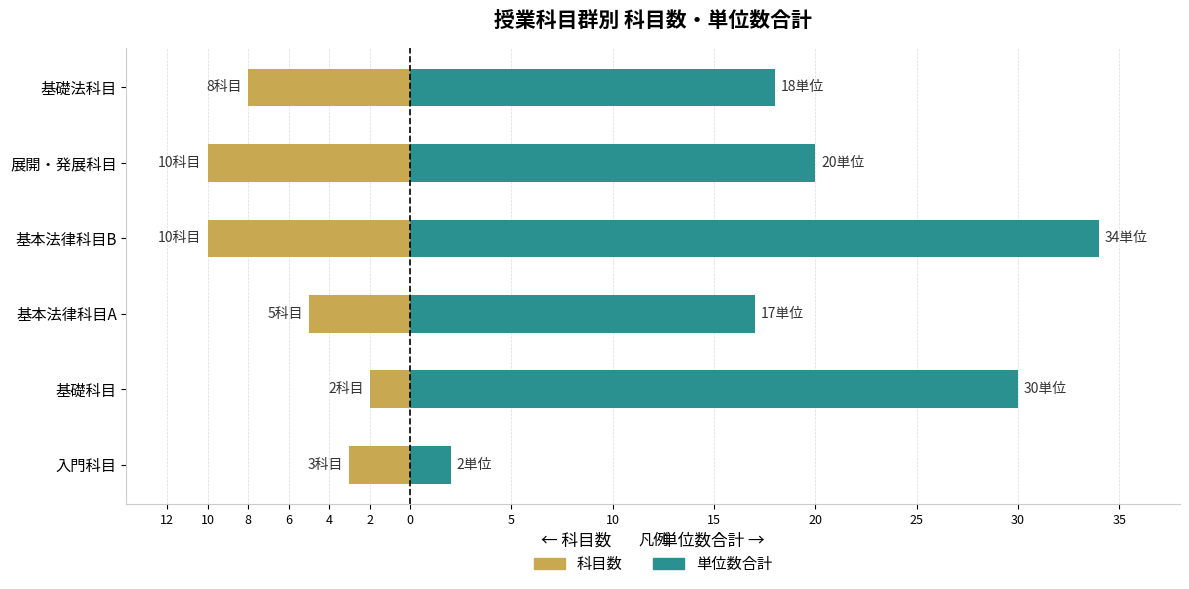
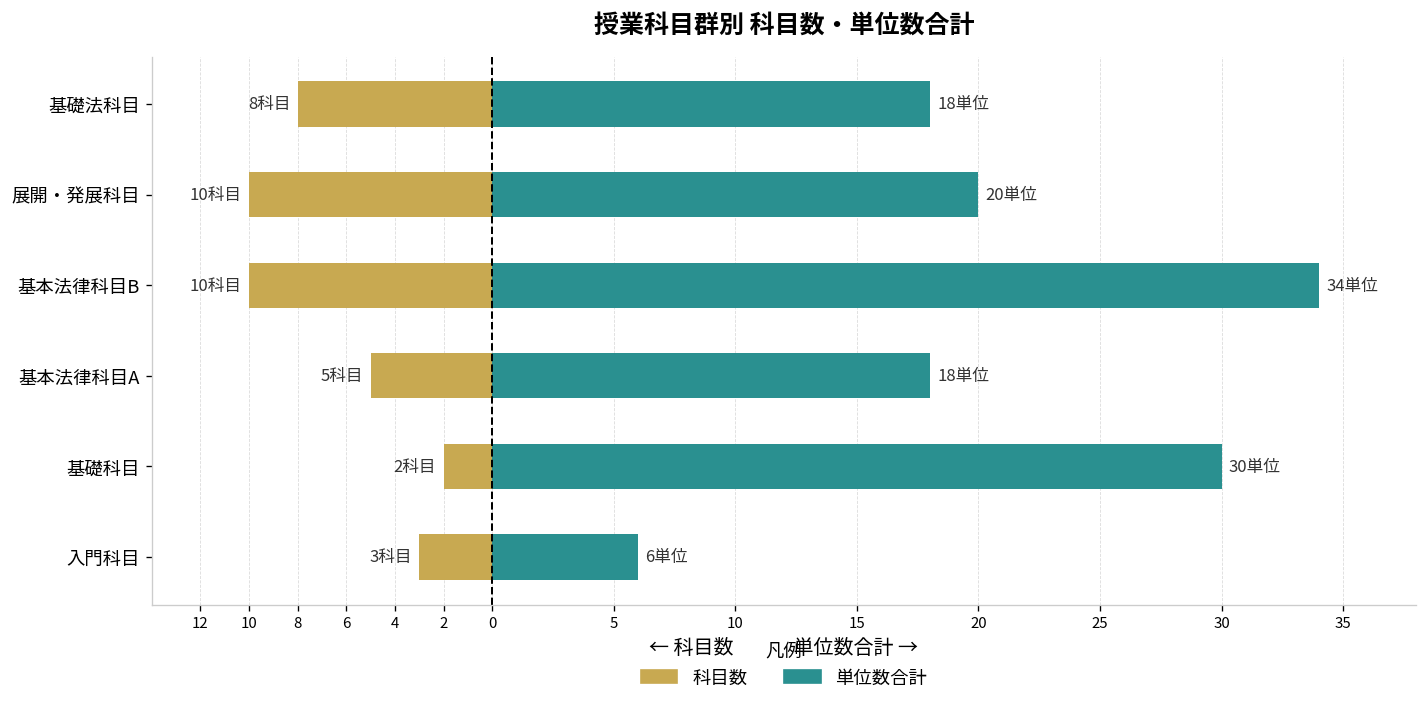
単位数合計, 基本法律科目A: 17 -> 18
単位数合計, 入門科目: 2 -> 6
